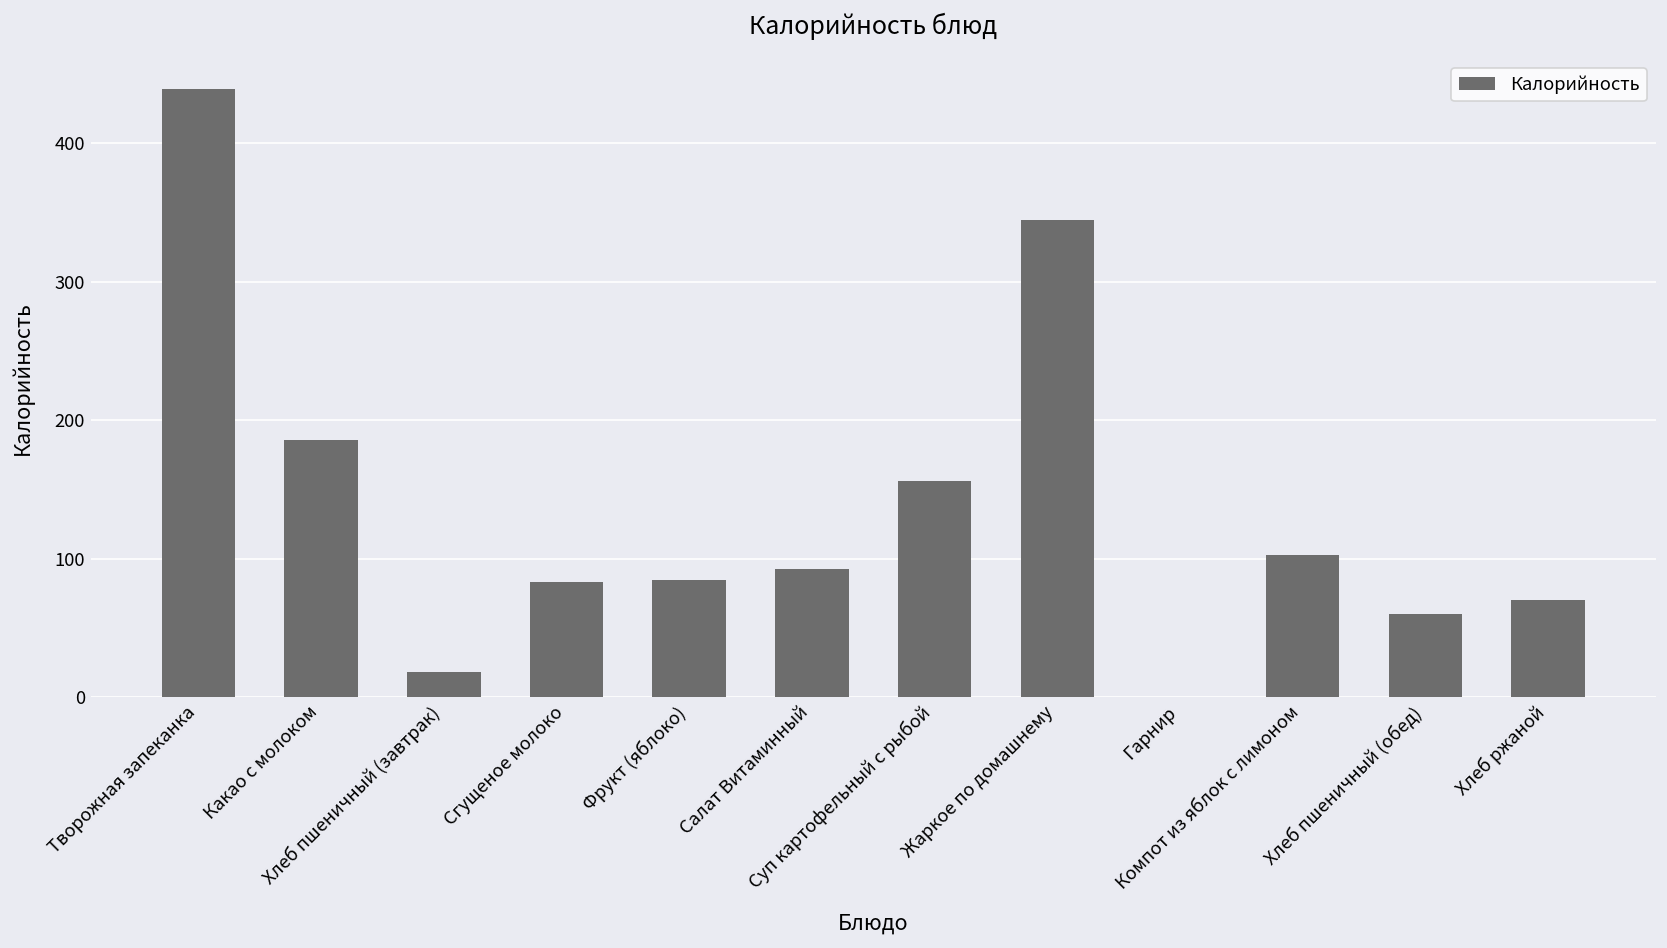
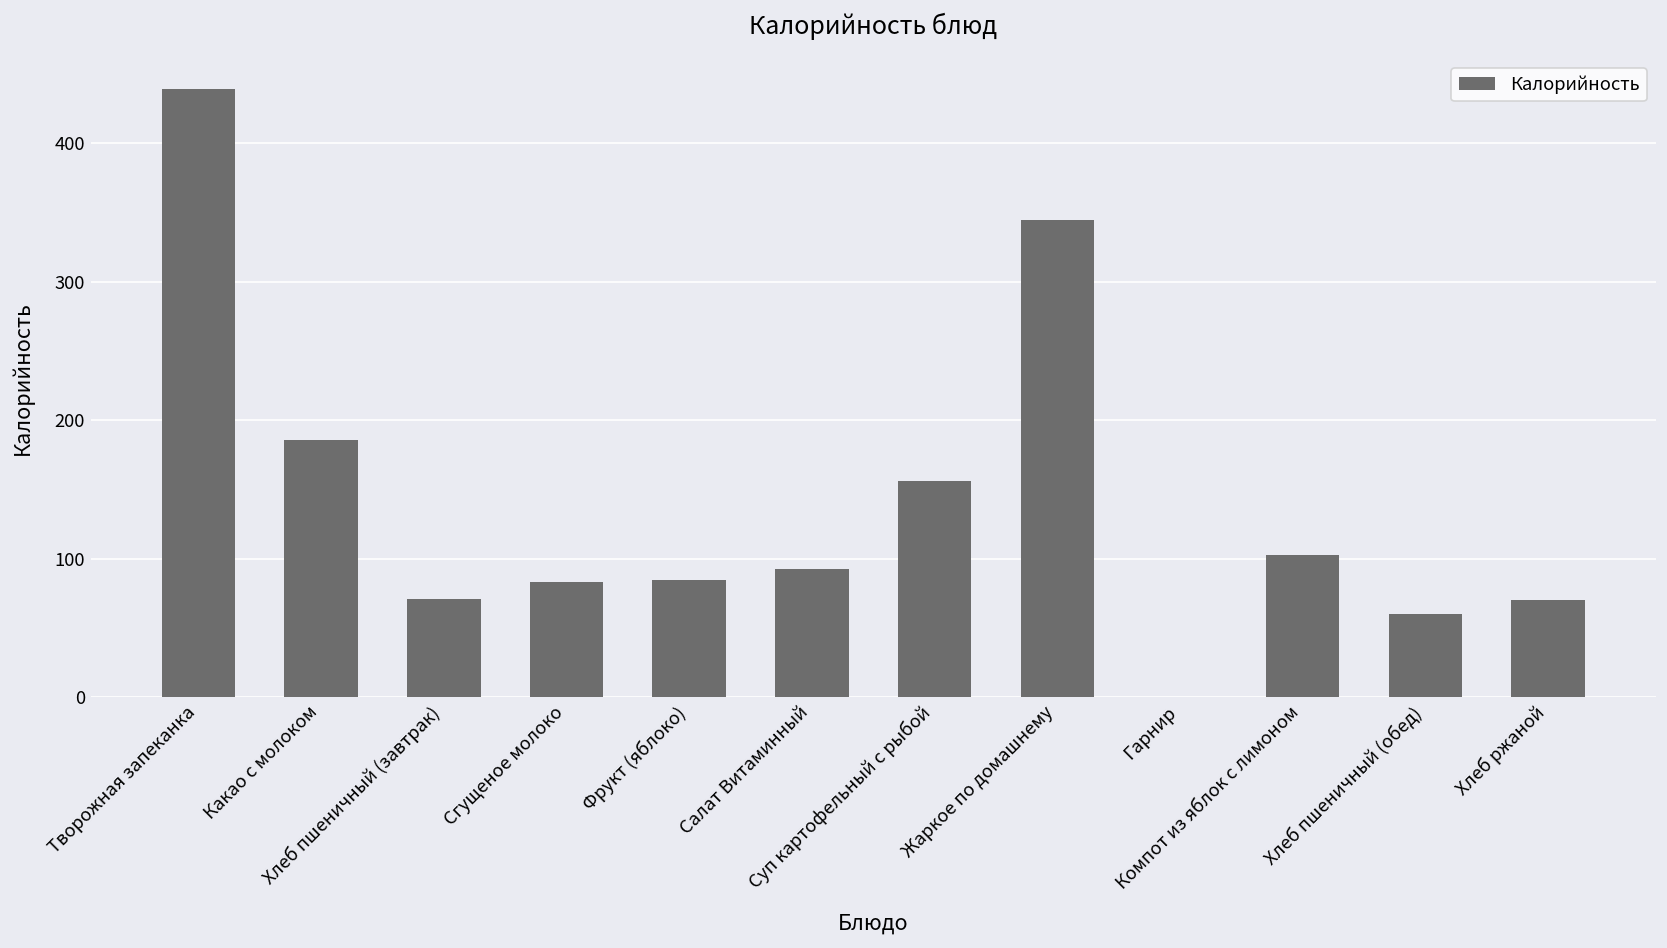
Хлеб пшеничный (завтрак): 18 -> 71
